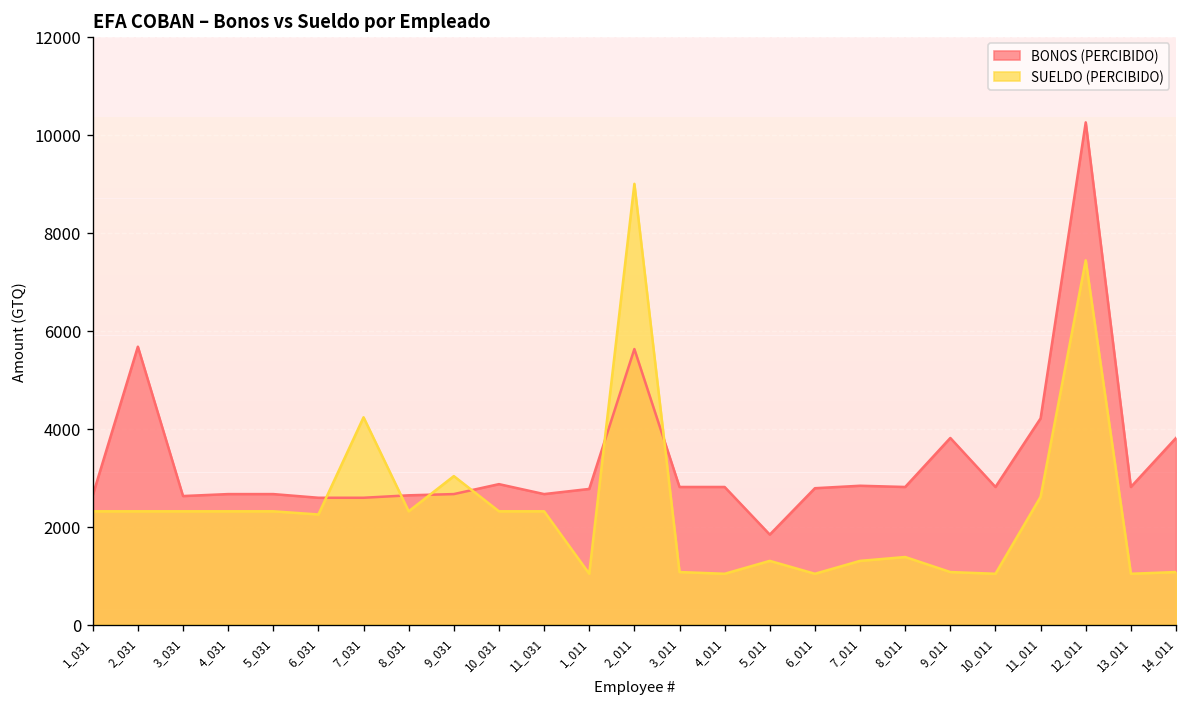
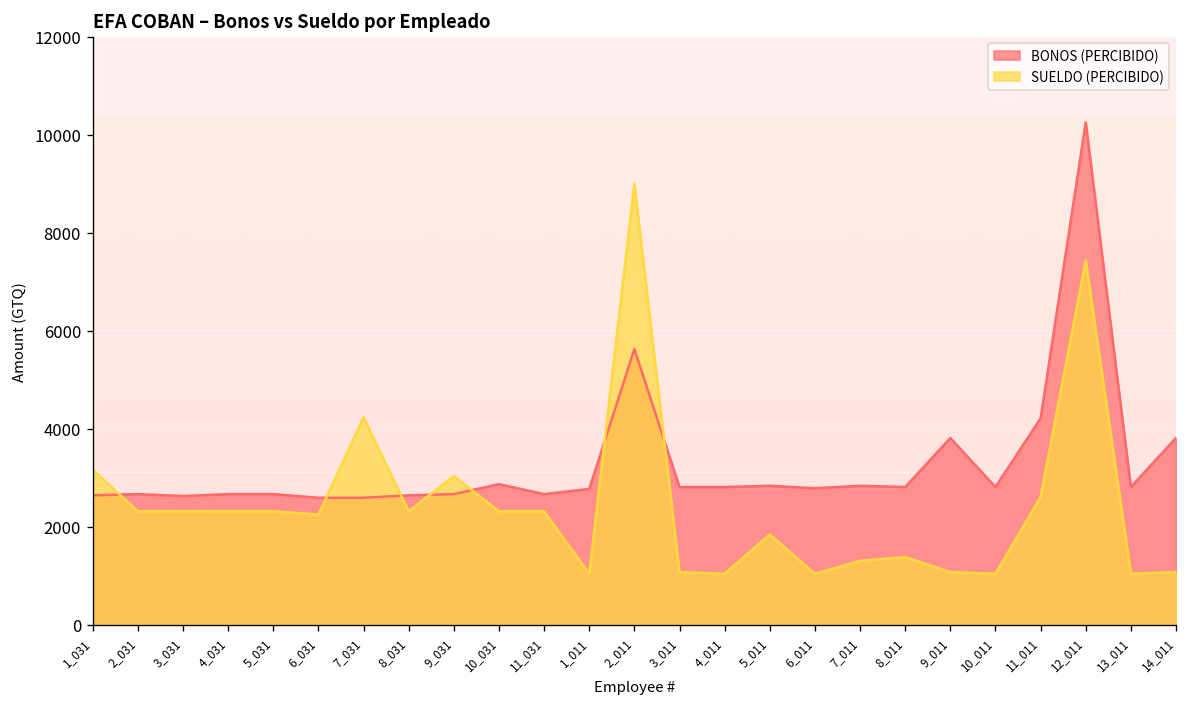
SUELDO (PERCIBIDO), 1_031: 2300 -> 3200
BONOS (PERCIBIDO), 2_031: 5700 -> 2700
BONOS (PERCIBIDO), 5_011: 1800 -> 2800
SUELDO (PERCIBIDO), 5_011: 1300 -> 1800
